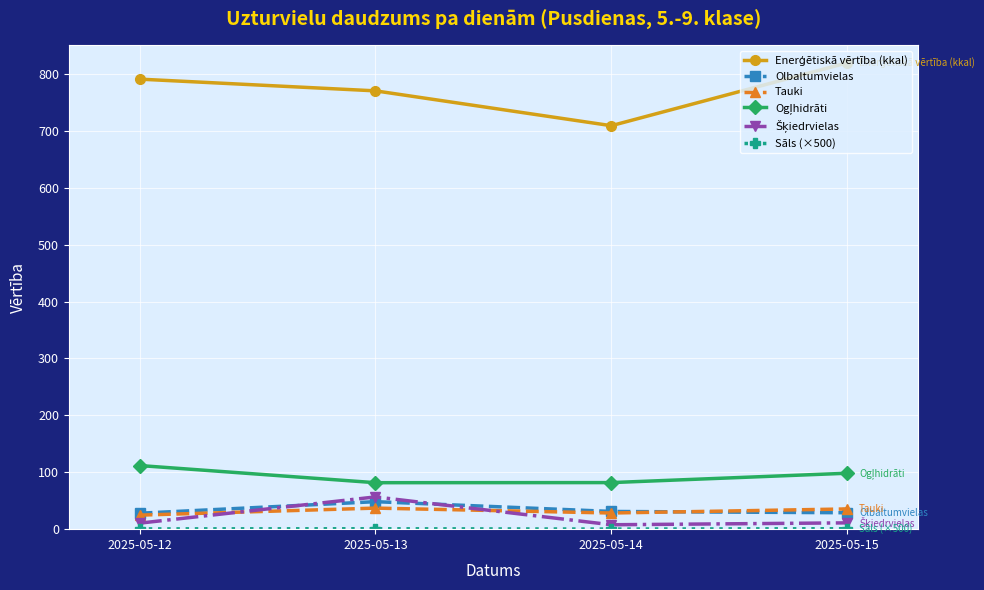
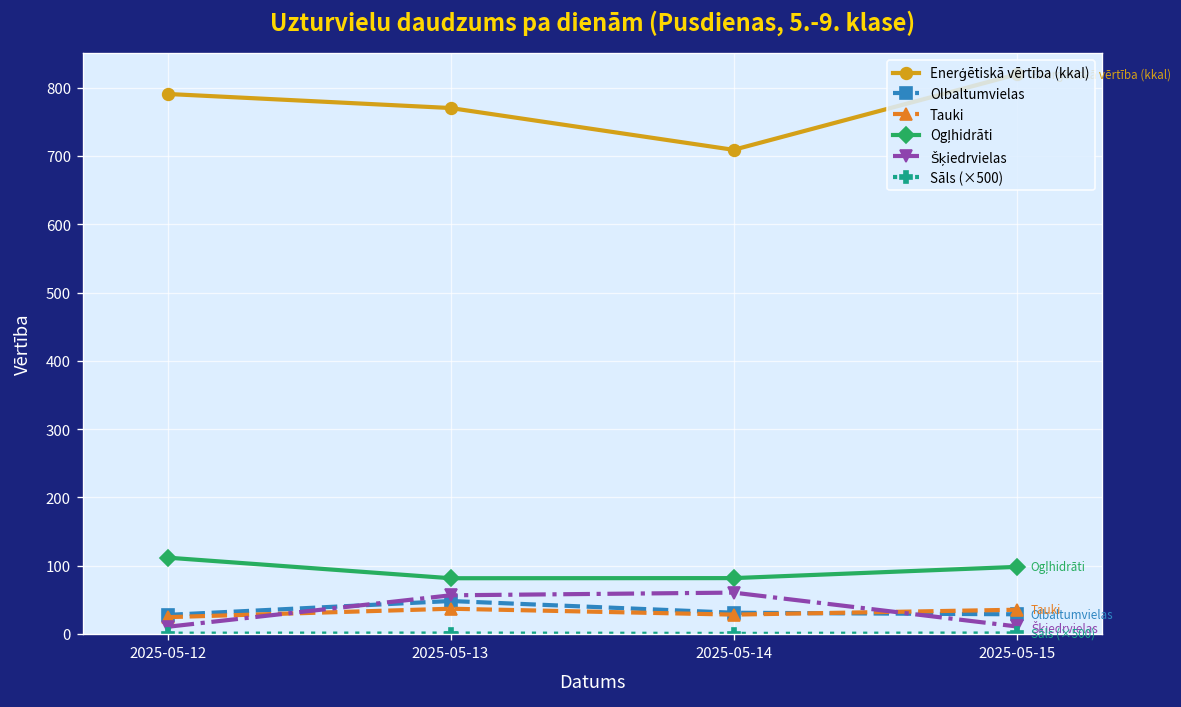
Šķiedrvielas, 2025-05-14: 10 -> 60
